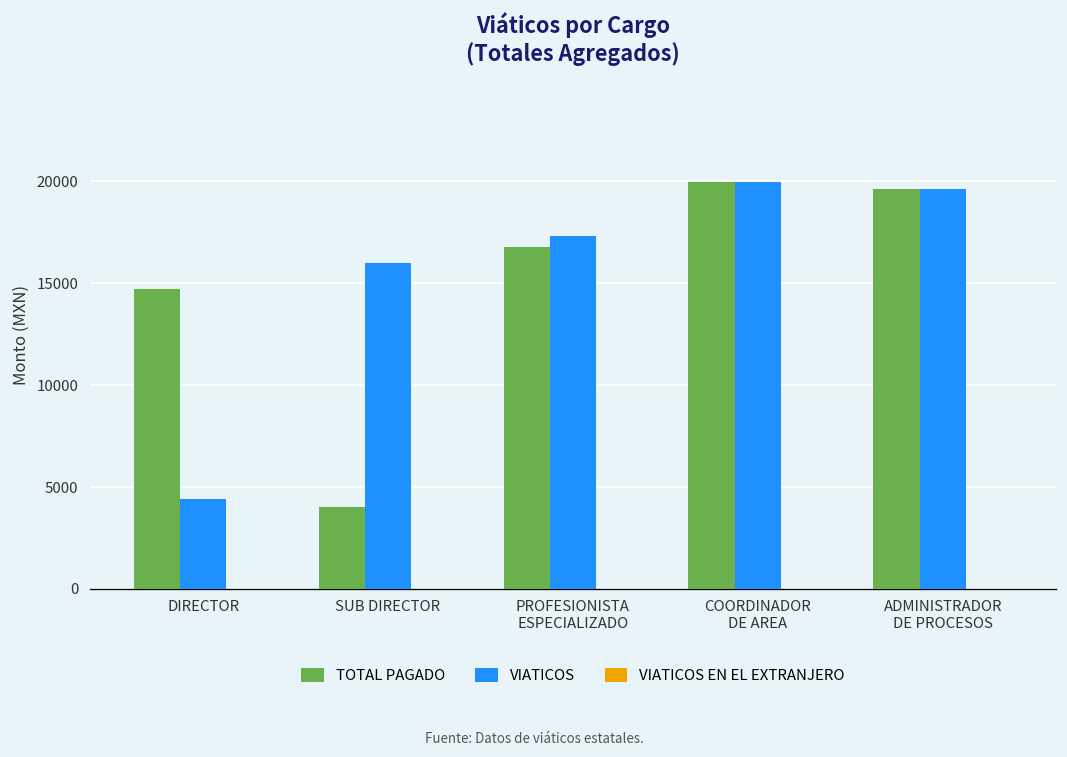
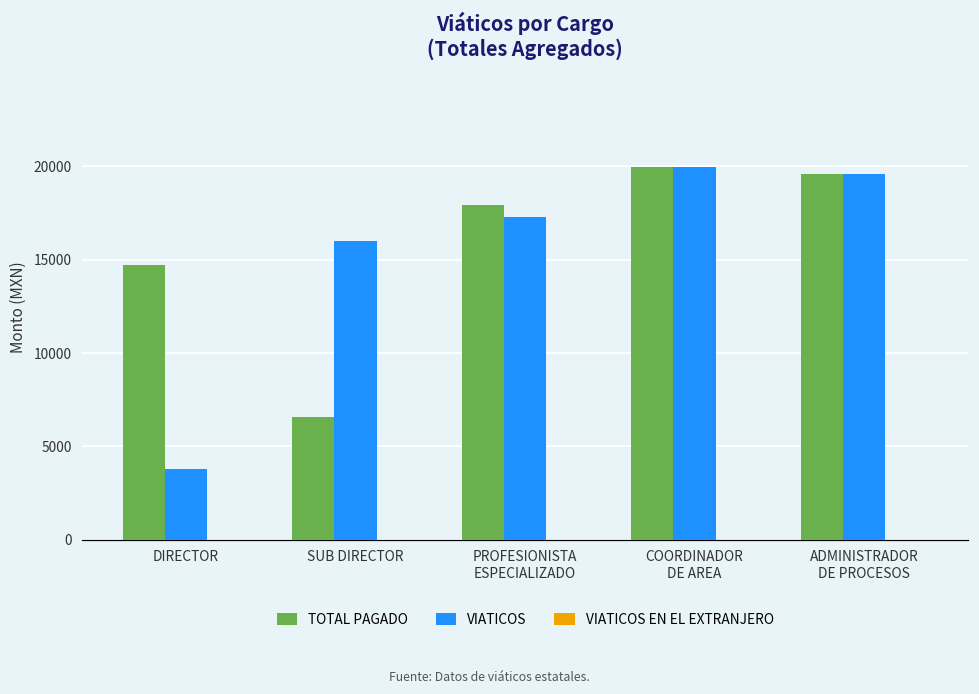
VIATICOS, DIRECTOR: 4400 -> 3800
TOTAL PAGADO, SUB DIRECTOR: 4000 -> 6600
TOTAL PAGADO, PROFESIONISTA ESPECIALIZADO: 16800 -> 17900
